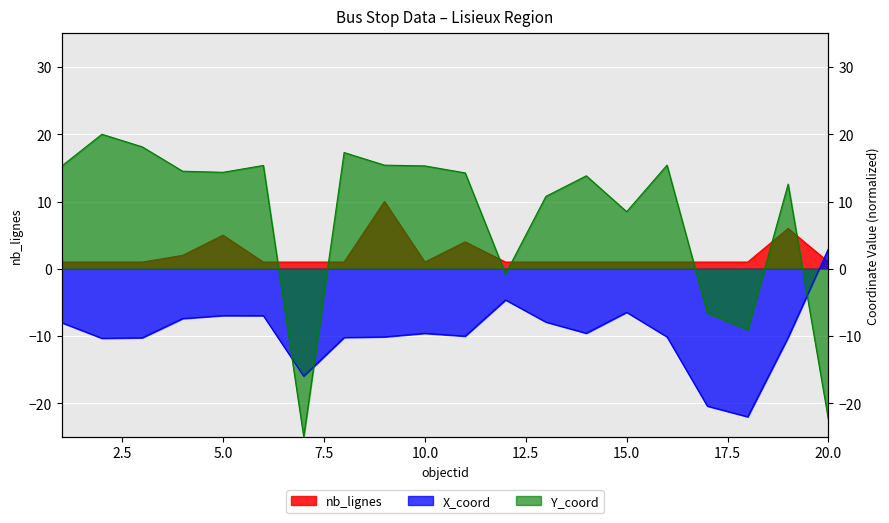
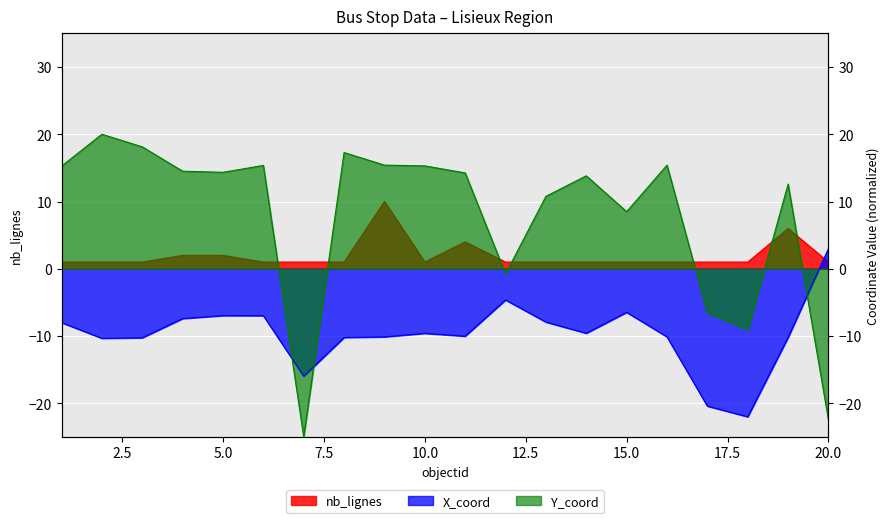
nb_lignes, 5.0: 5 -> 2
